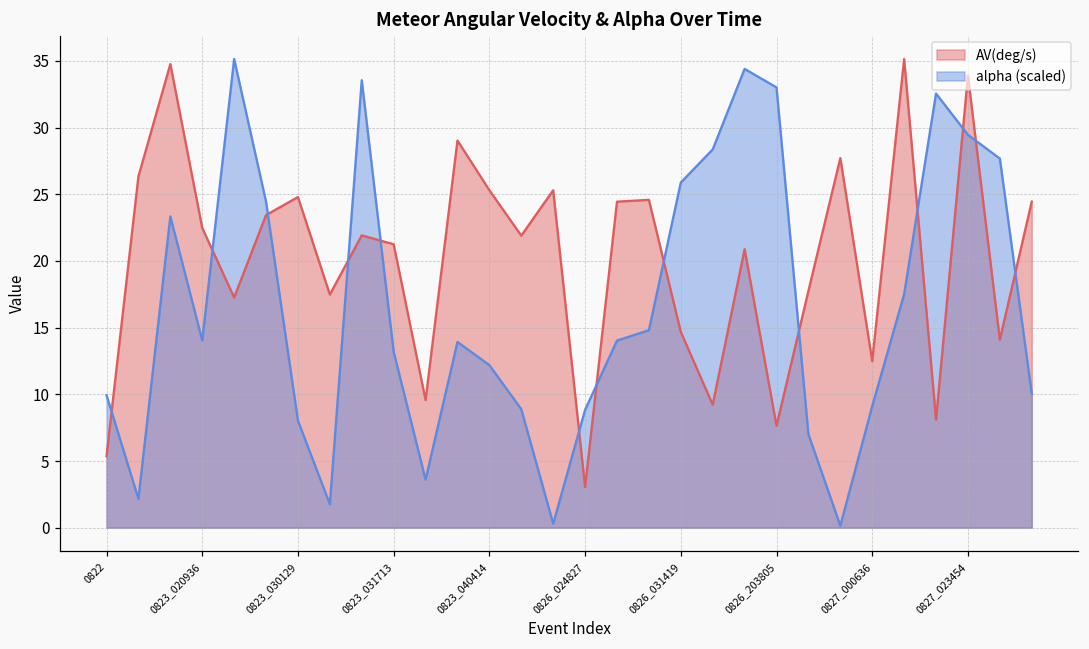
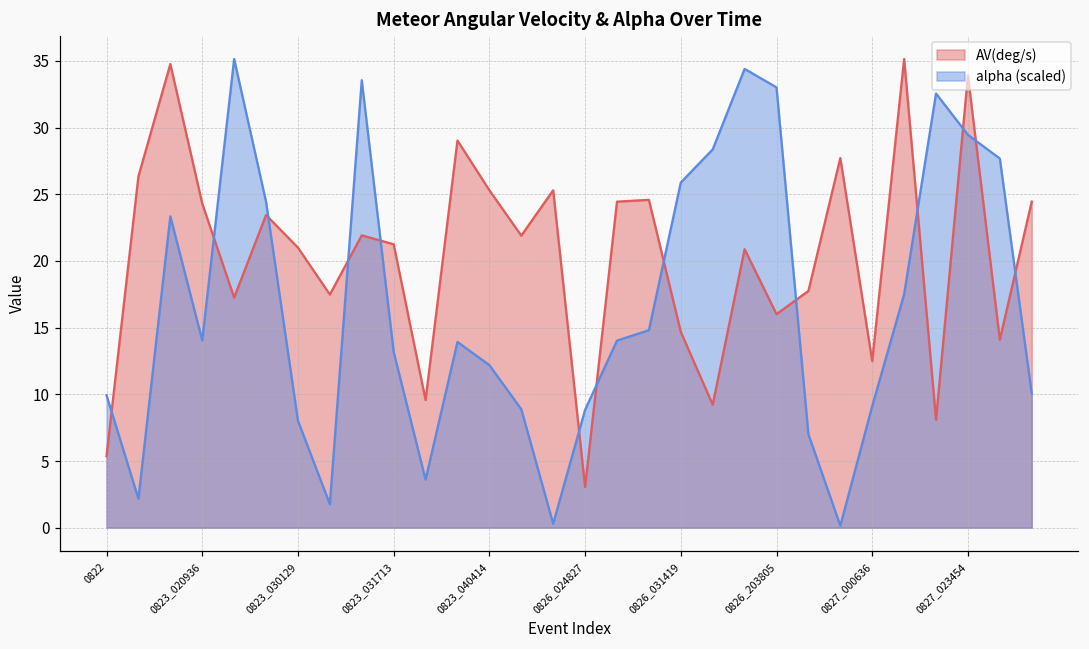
AV(deg/s), 0823_020936: 22.5 -> 24.3
AV(deg/s), 0823_030129: 24.8 -> 21.0
AV(deg/s), 0826_203805: 7.6 -> 16.0
